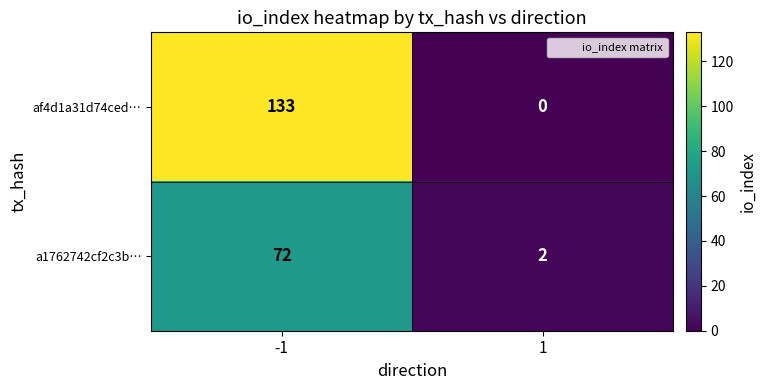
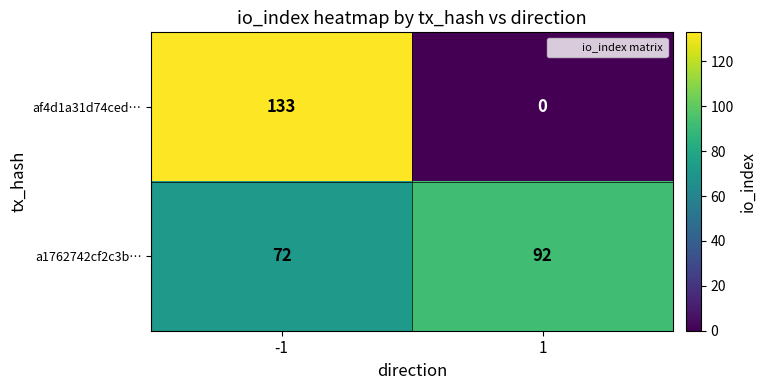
a1762742cf2c3b…, 1: 2 -> 92
